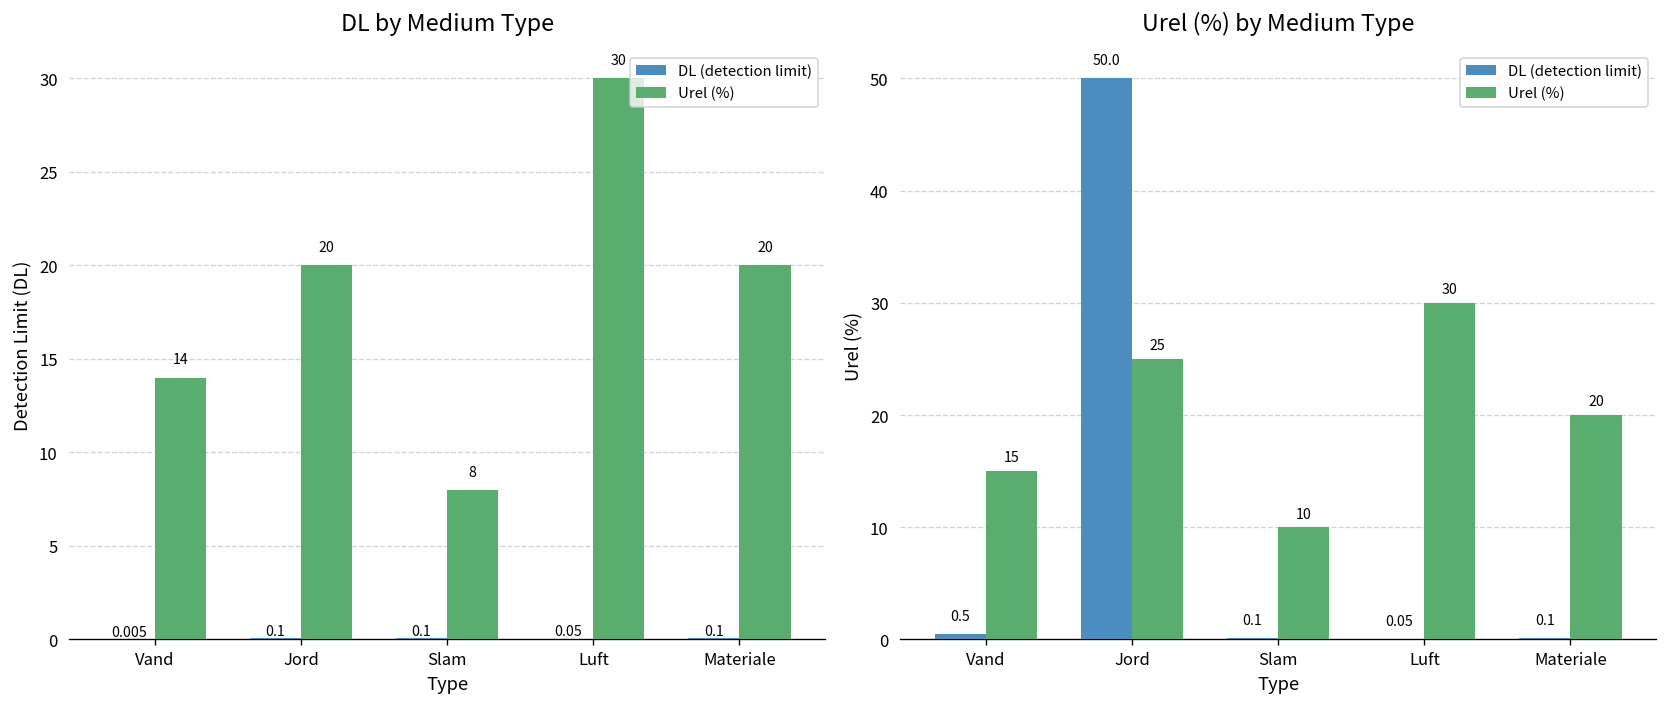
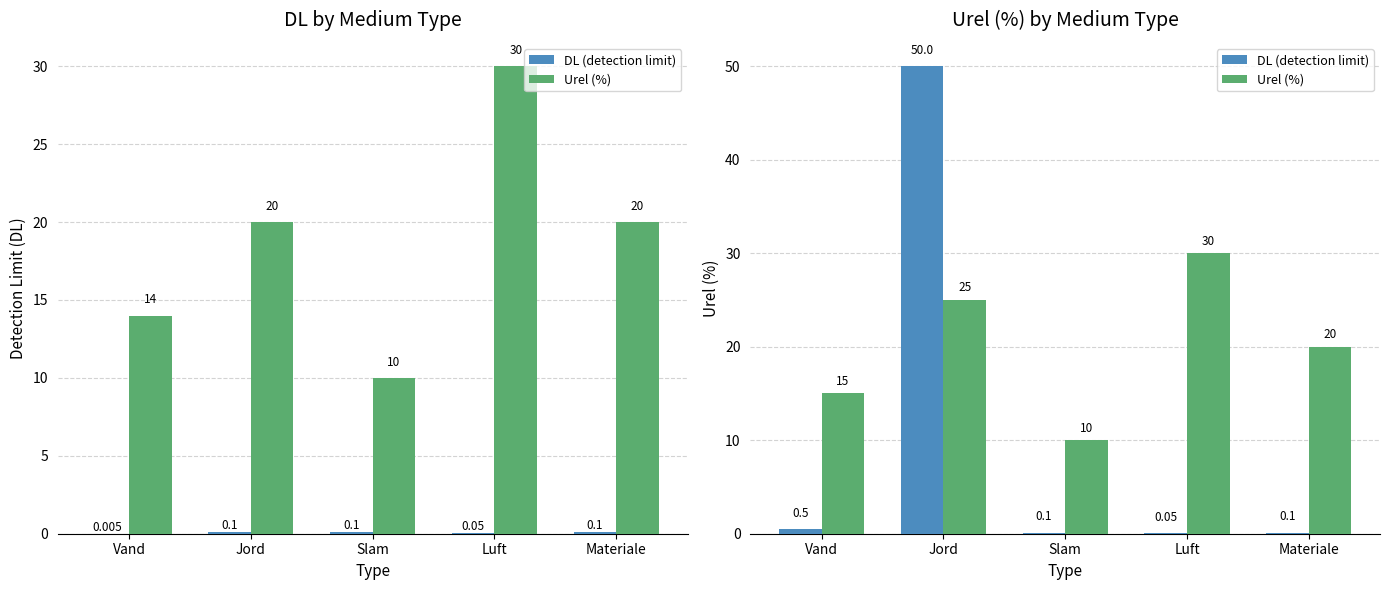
DL by Medium Type, Urel (%), Slam: 8 -> 10
